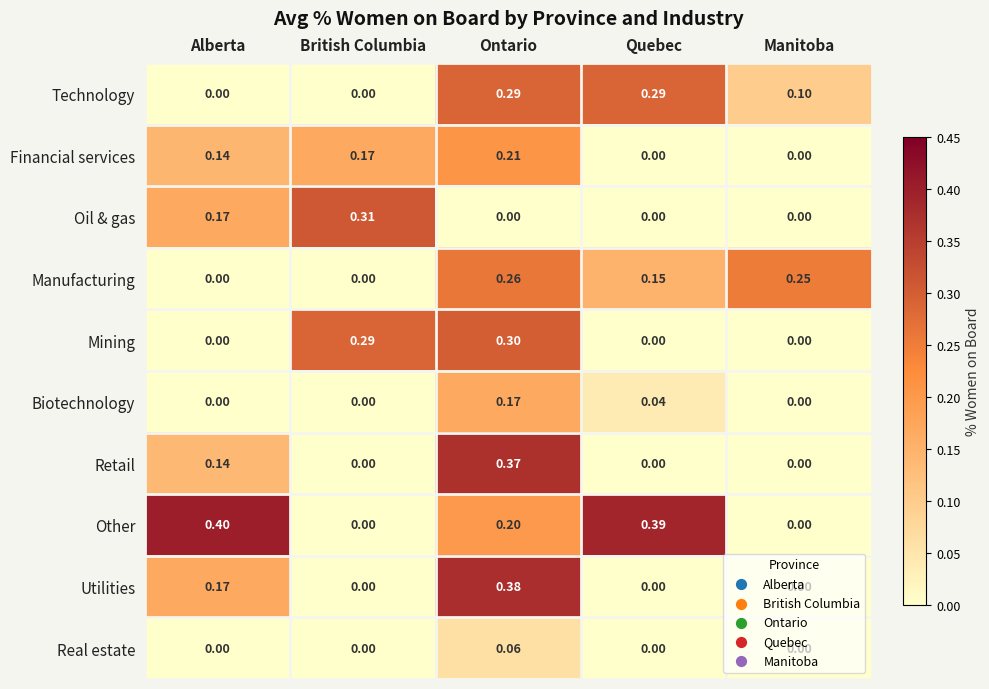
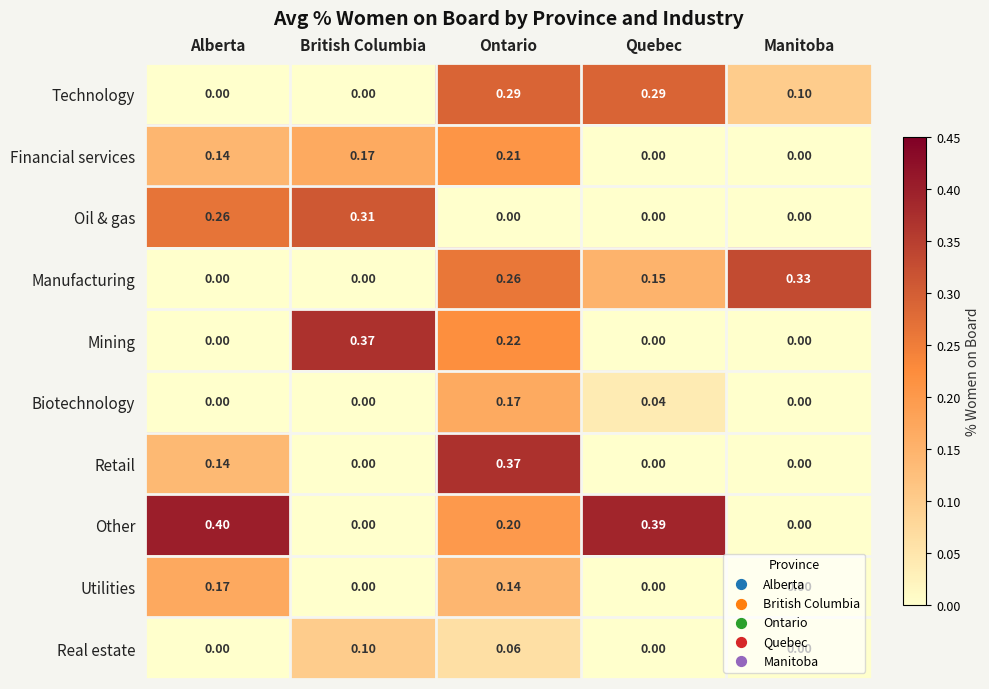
Oil & gas, Alberta: 0.17 -> 0.26
Manufacturing, Manitoba: 0.25 -> 0.33
Mining, British Columbia: 0.29 -> 0.37
Mining, Ontario: 0.30 -> 0.22
Utilities, Ontario: 0.38 -> 0.14
Real estate, British Columbia: 0.00 -> 0.10
